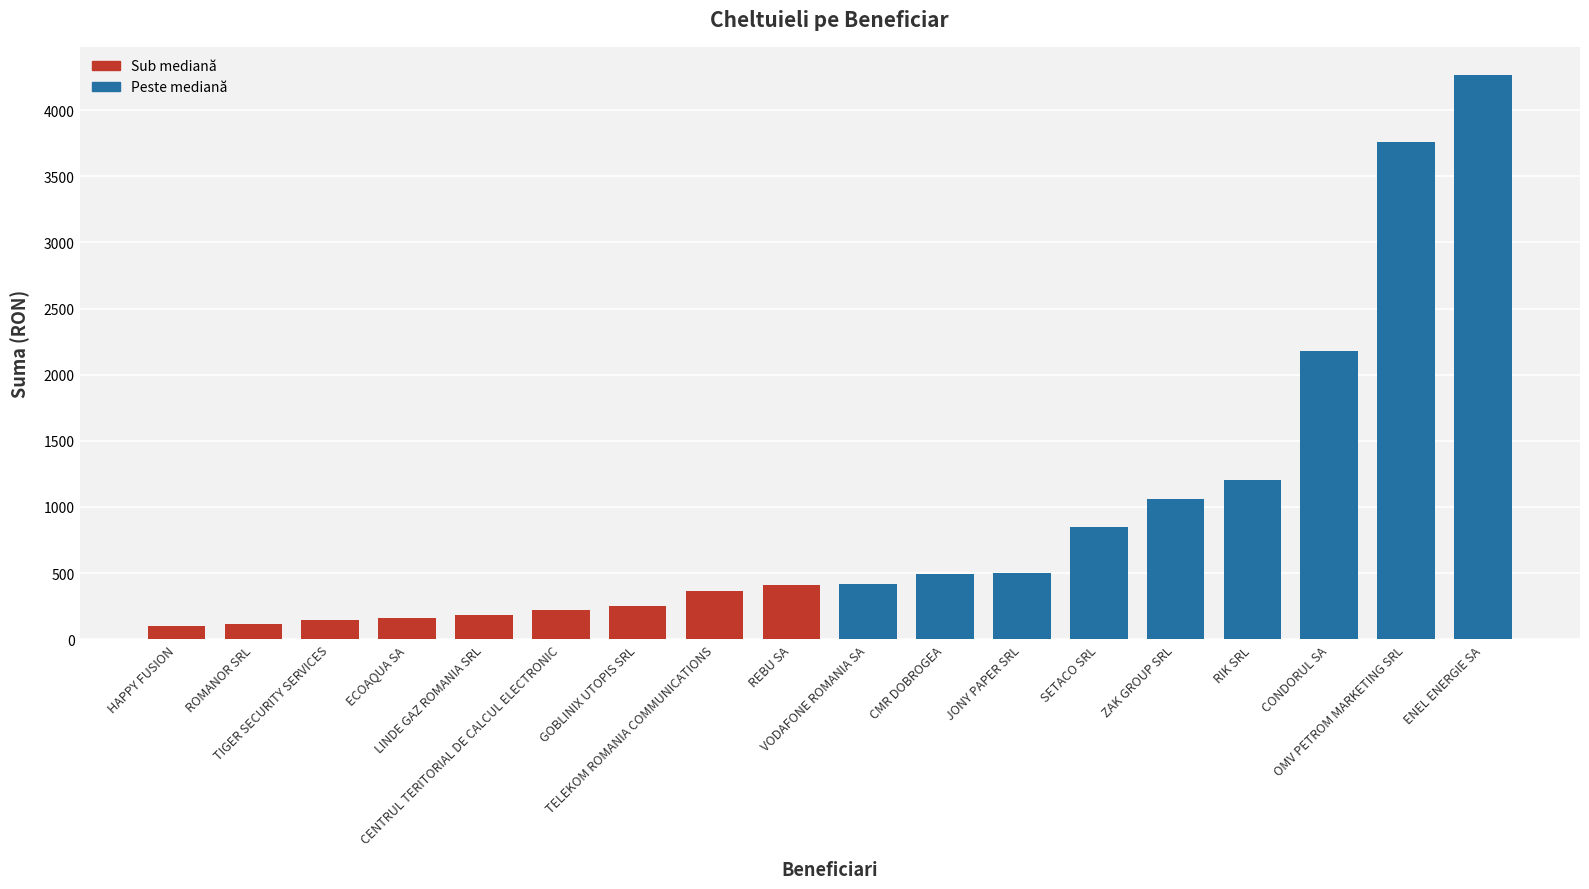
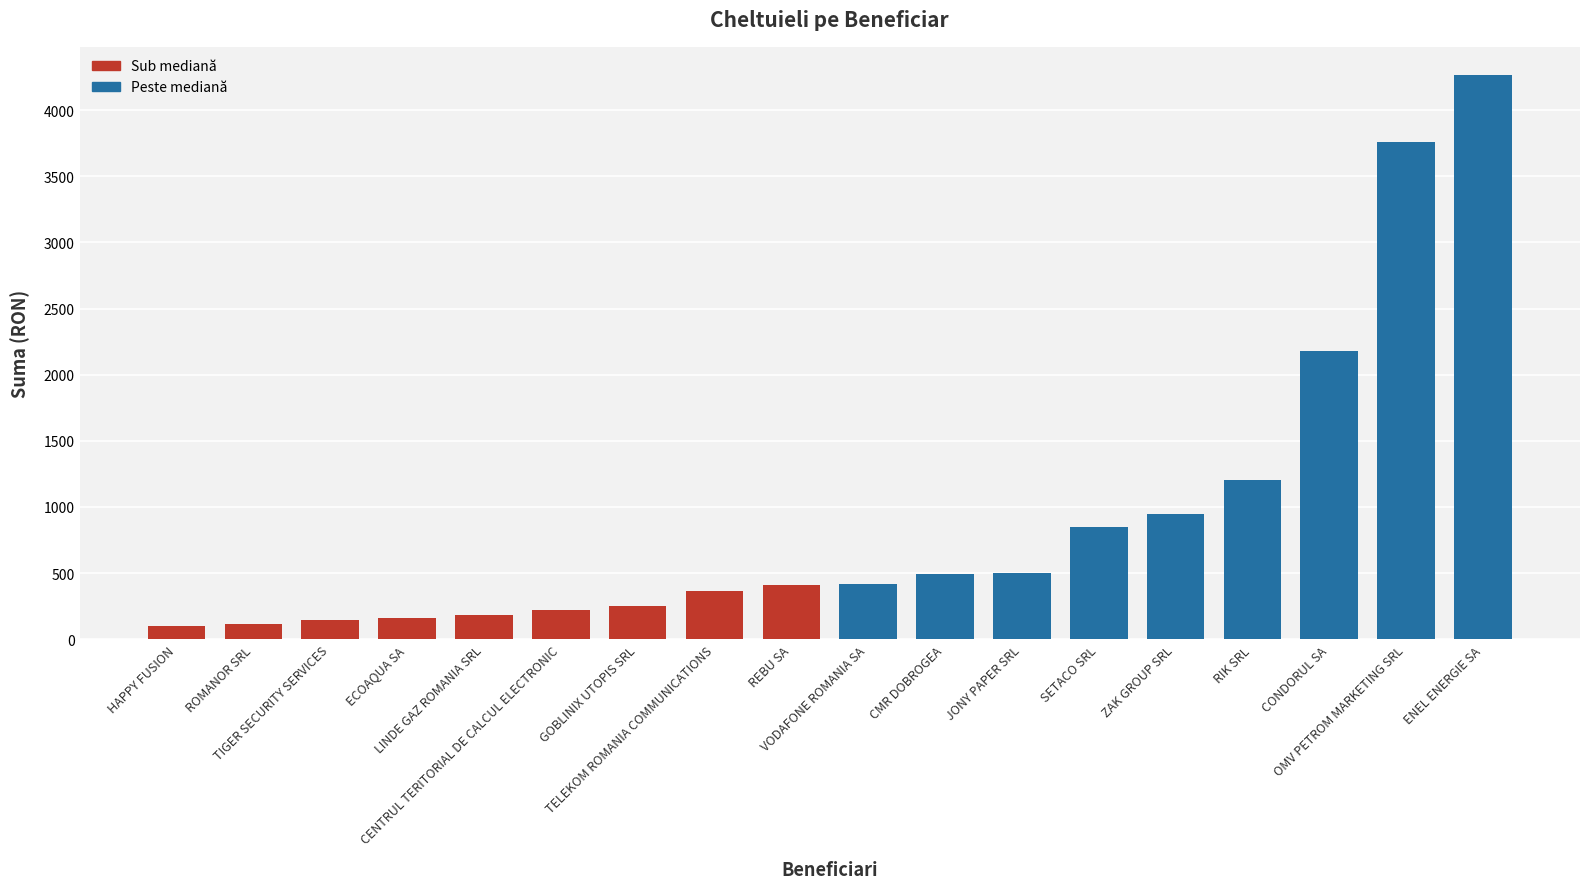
ZAK GROUP SRL: 1060 -> 950
